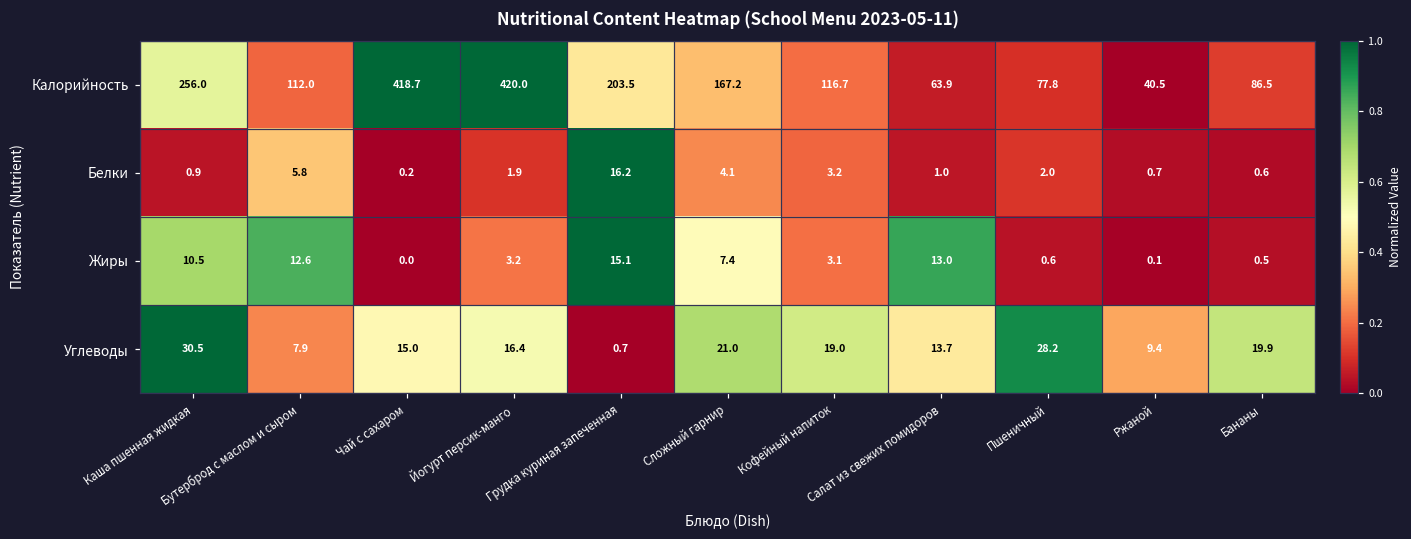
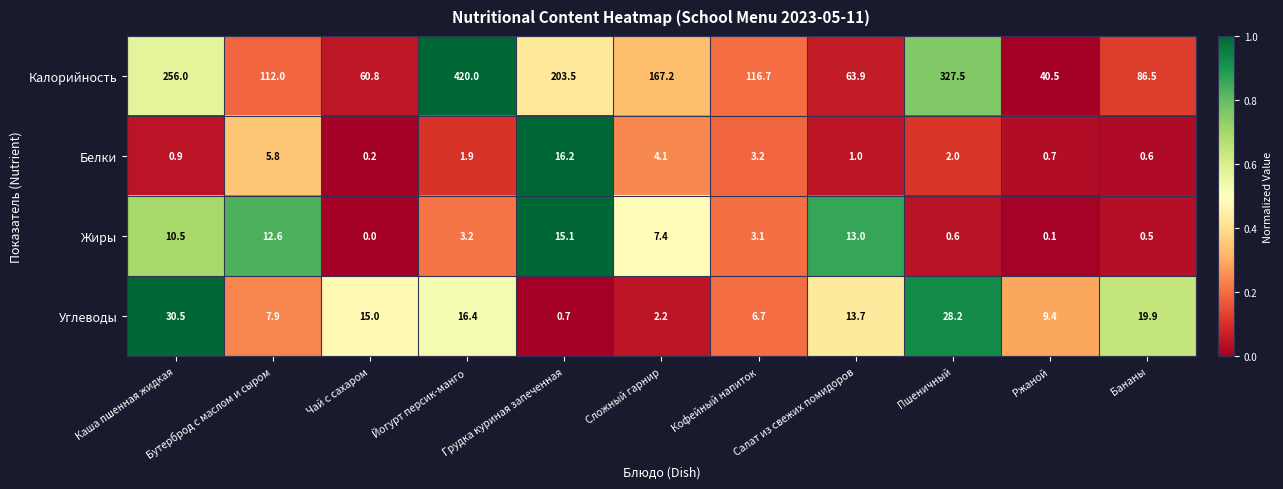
Калорийность, Чай с сахаром: 418.7 -> 60.8
Калорийность, Пшеничный: 77.8 -> 327.5
Углеводы, Сложный гарнир: 21.0 -> 2.2
Углеводы, Кофейный напиток: 19.0 -> 6.7
